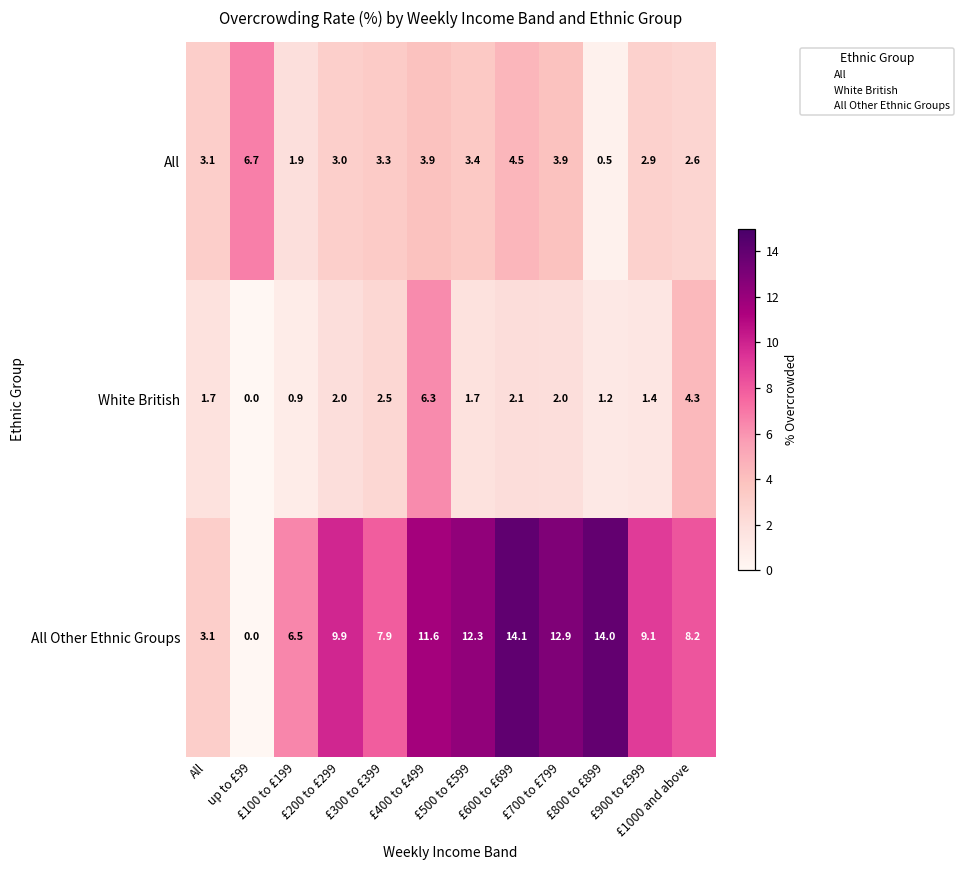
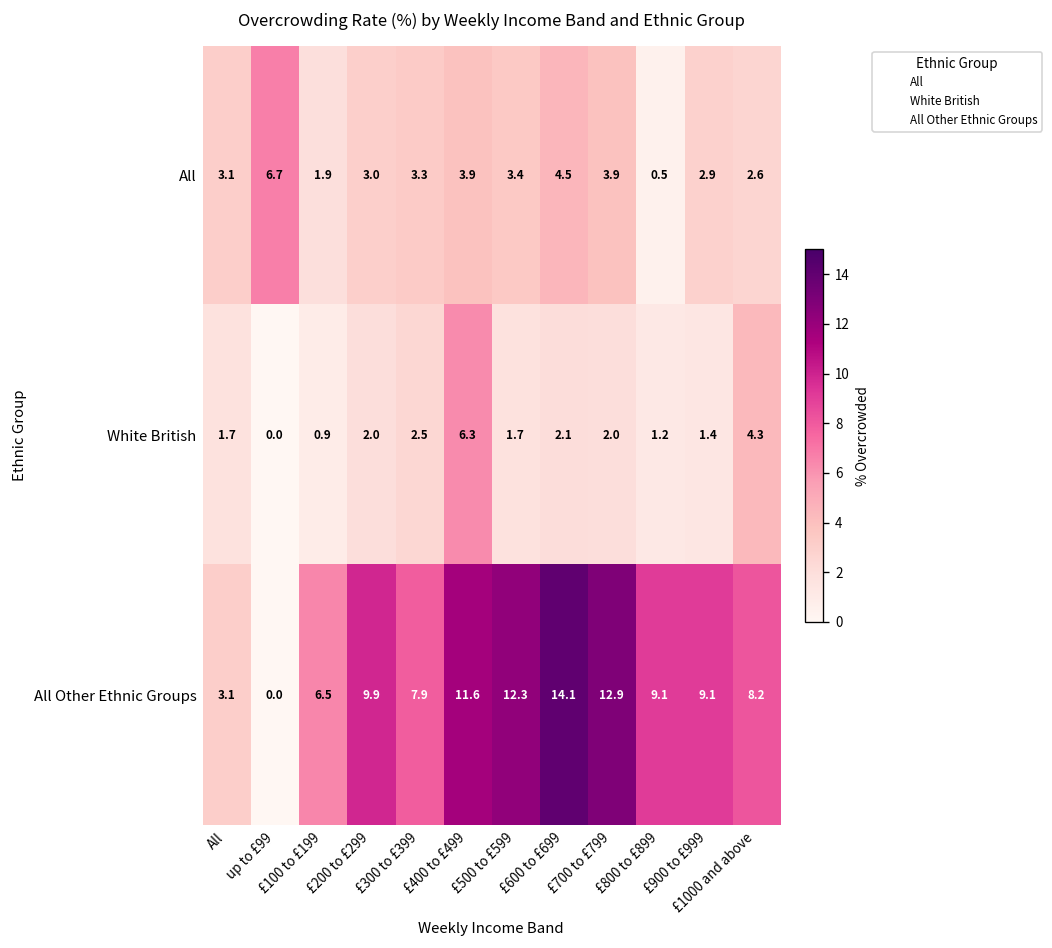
All Other Ethnic Groups, £800 to £899: 14.0 -> 9.1
